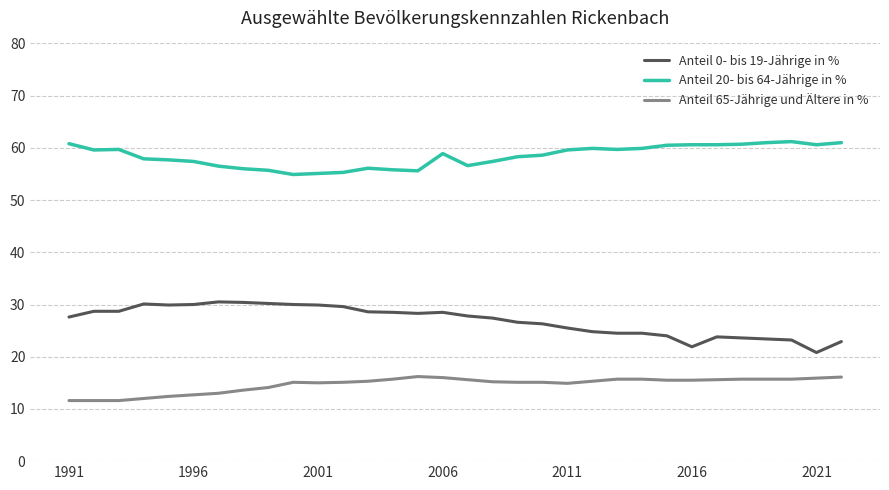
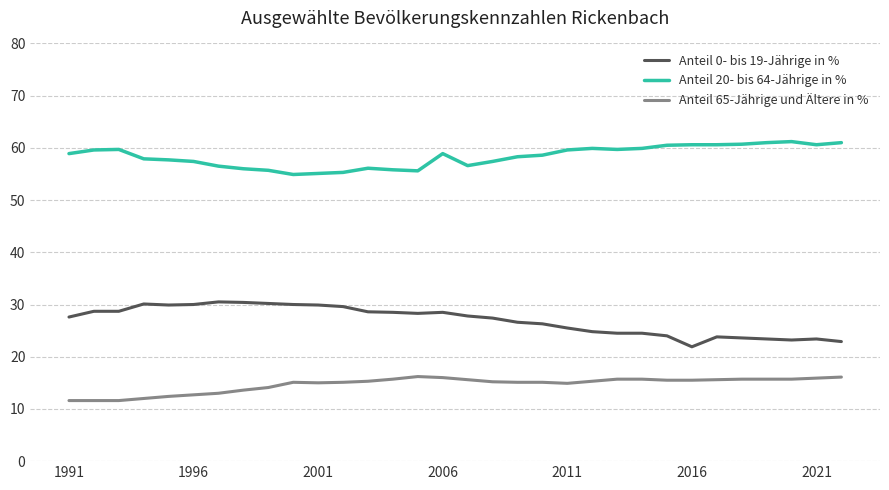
Anteil 20- bis 64-Jährige in %, 1991: 61 -> 59
Anteil 0- bis 19-Jährige in %, 2021: 21 -> 23
